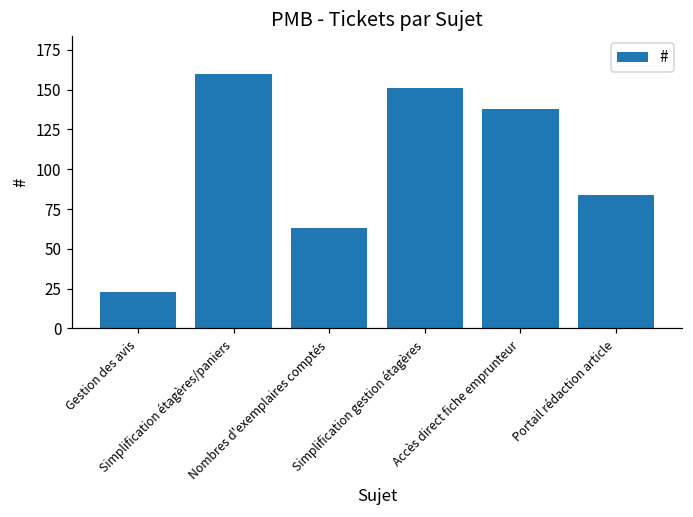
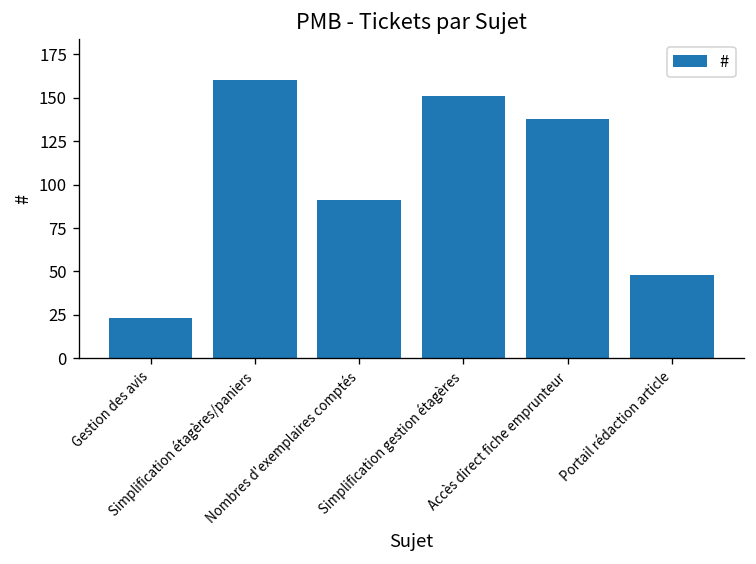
Nombres d'exemplaires comptés: 63 -> 91
Portail rédaction article: 84 -> 48
